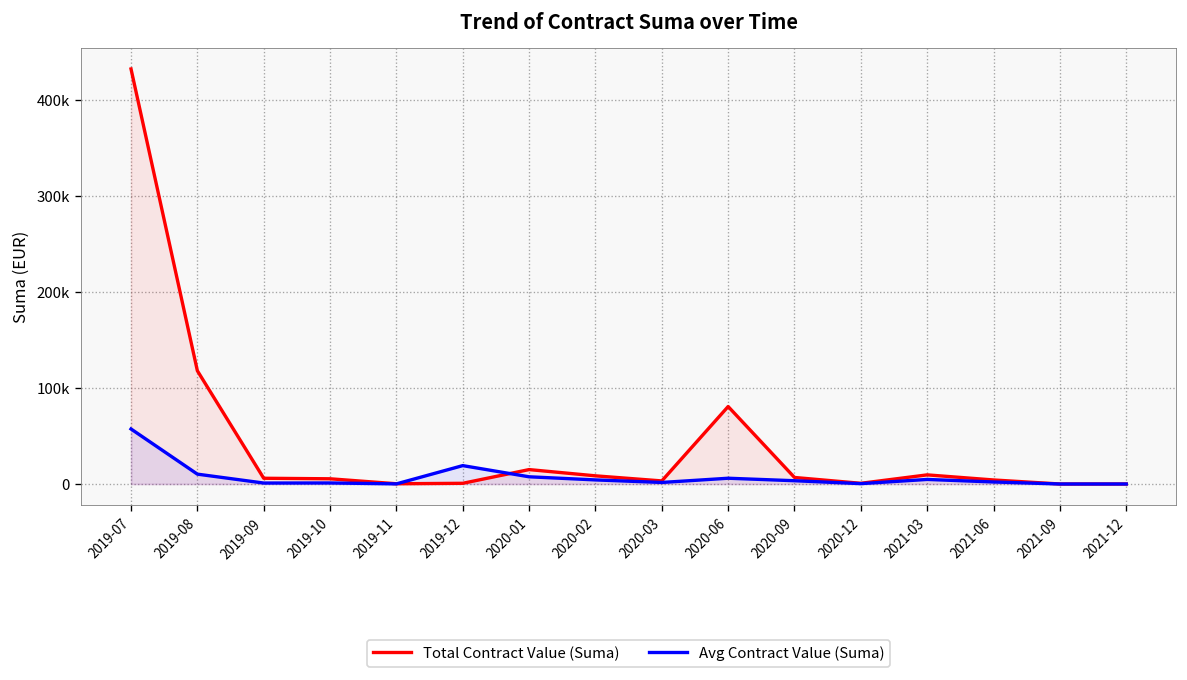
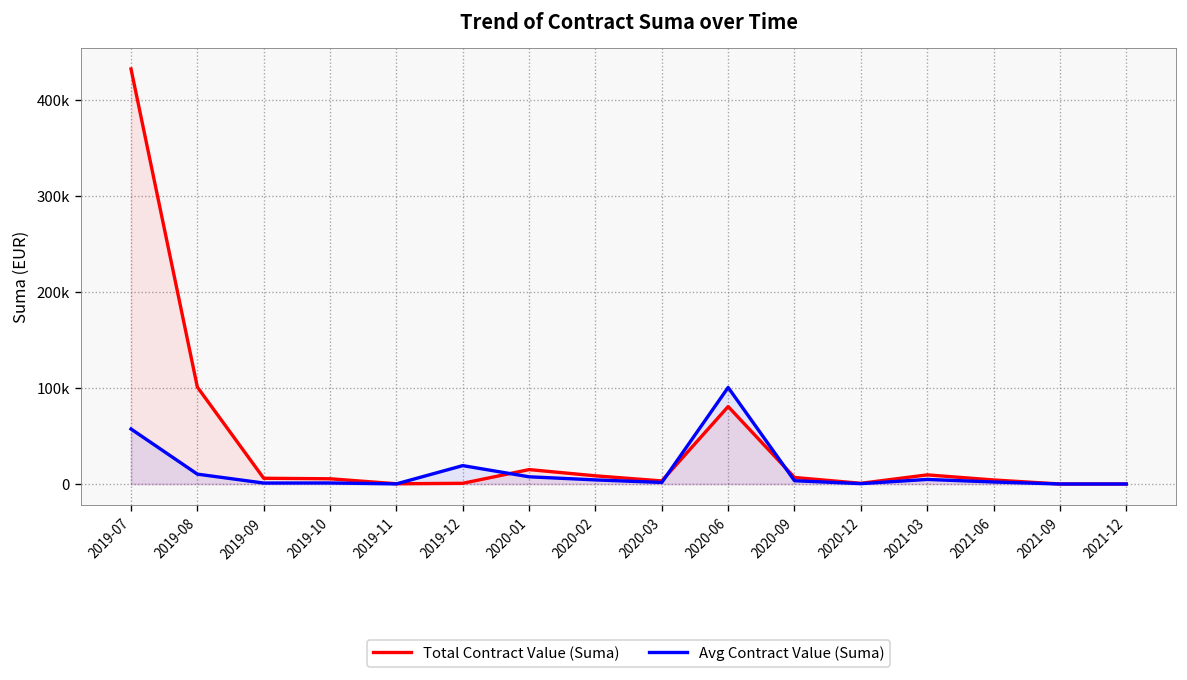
Total Contract Value (Suma), 2019-08: 120000 -> 100000
Avg Contract Value (Suma), 2020-06: 10000 -> 100000
